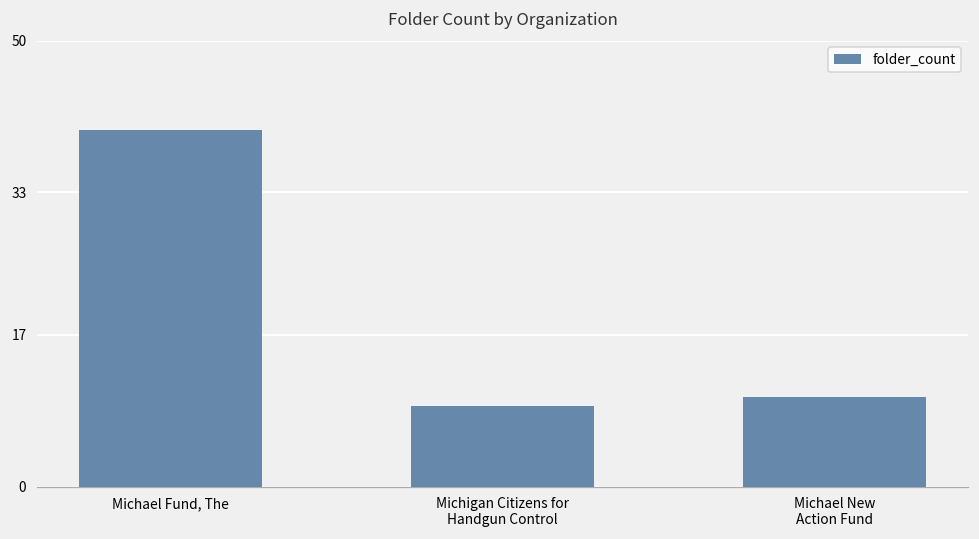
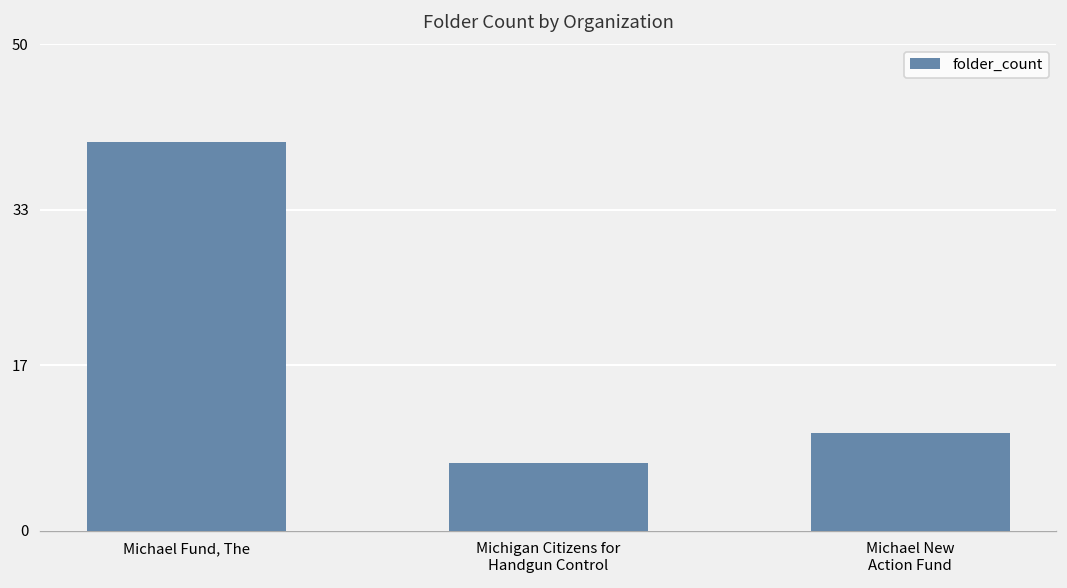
Michigan Citizens for Handgun Control: 9 -> 7
